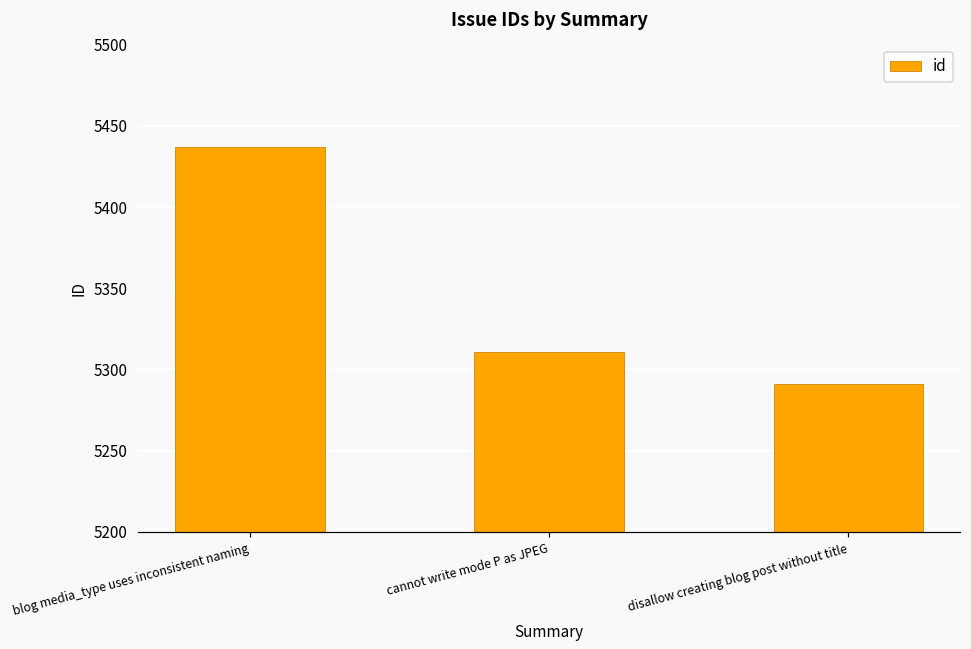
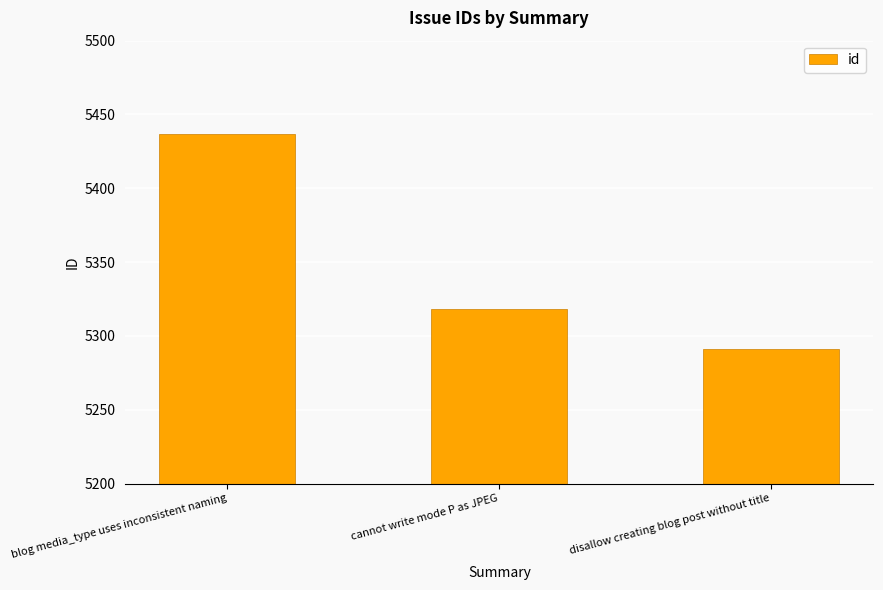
cannot write mode P as JPEG: 5311 -> 5318
